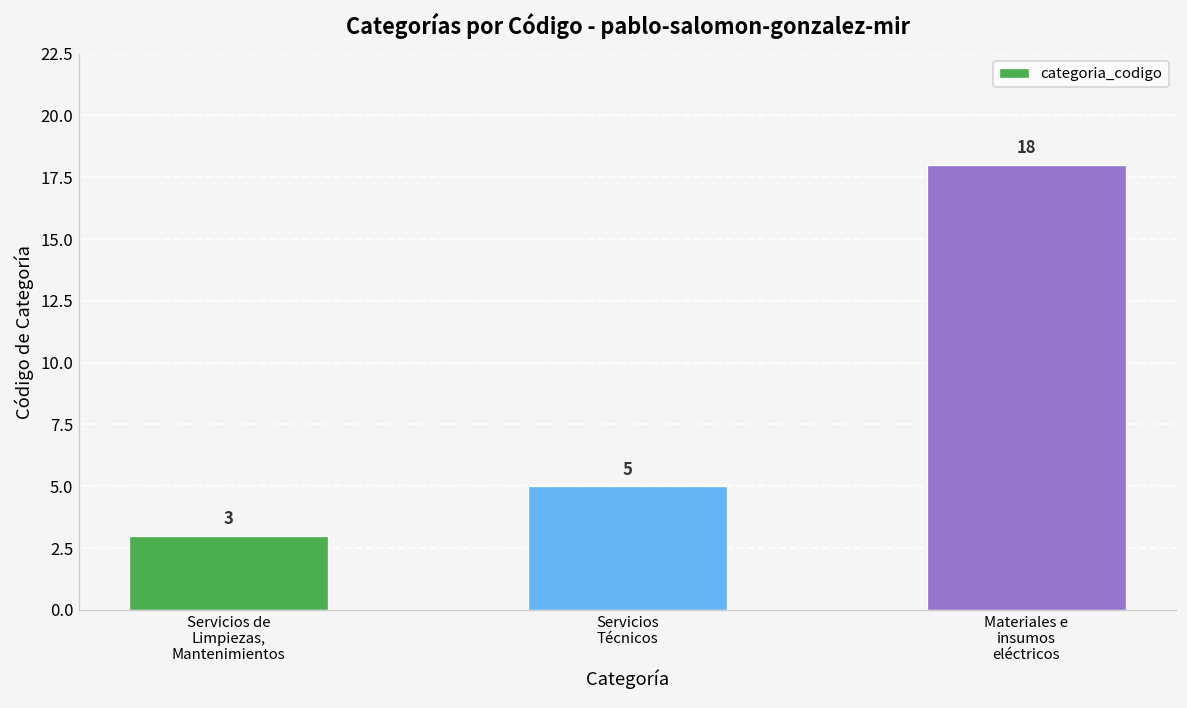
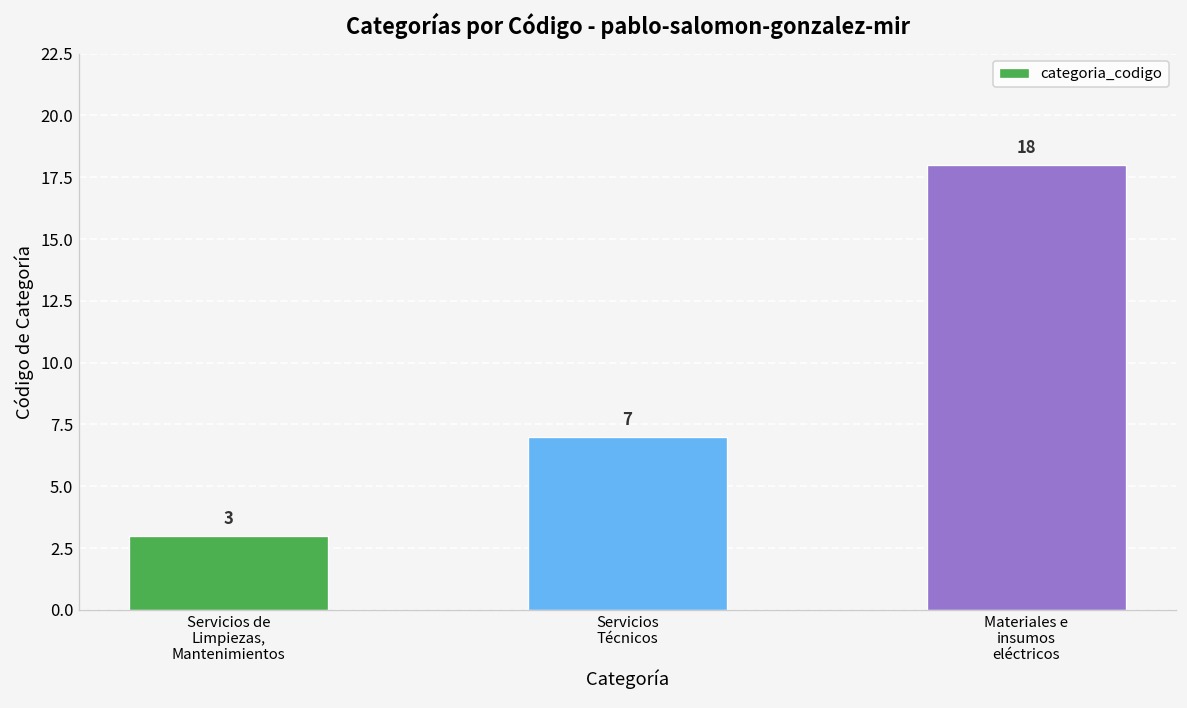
Servicios Técnicos: 5 -> 7
